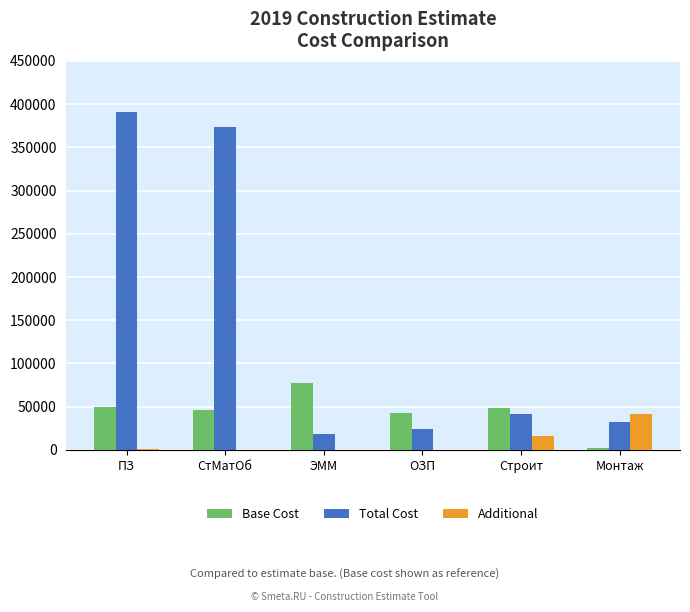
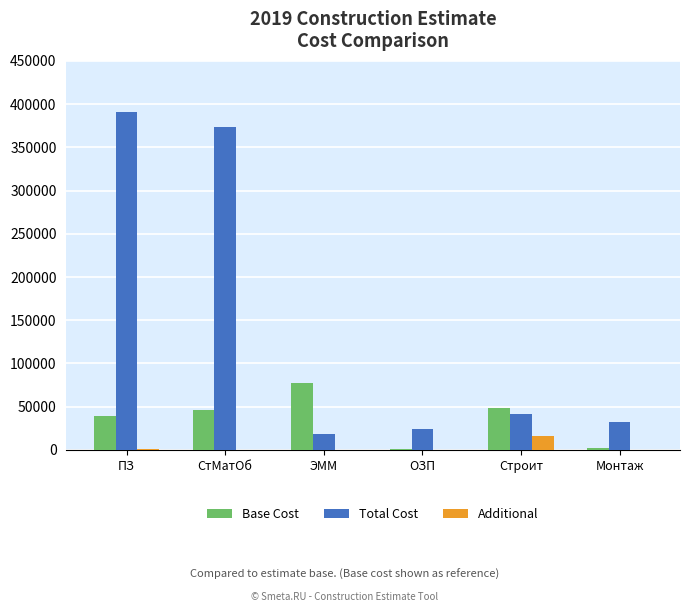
Base Cost, ПЗ: 50000 -> 40000
Base Cost, ОЗП: 40000 -> 0
Additional, Монтаж: 40000 -> 0
